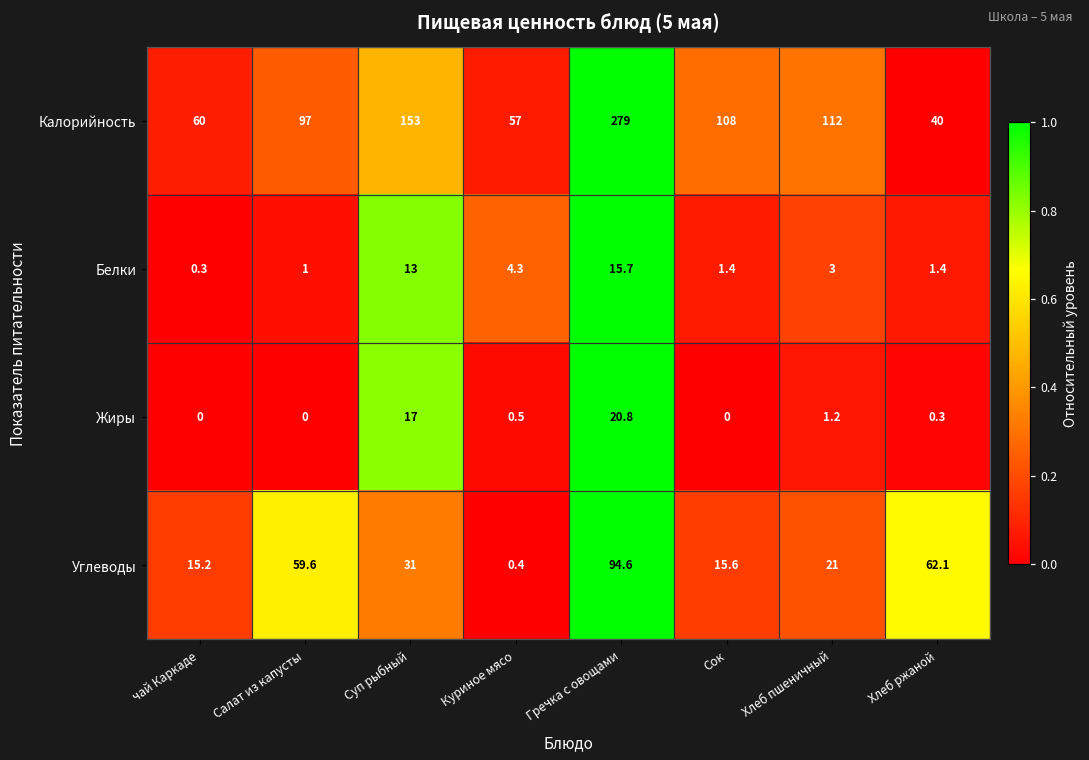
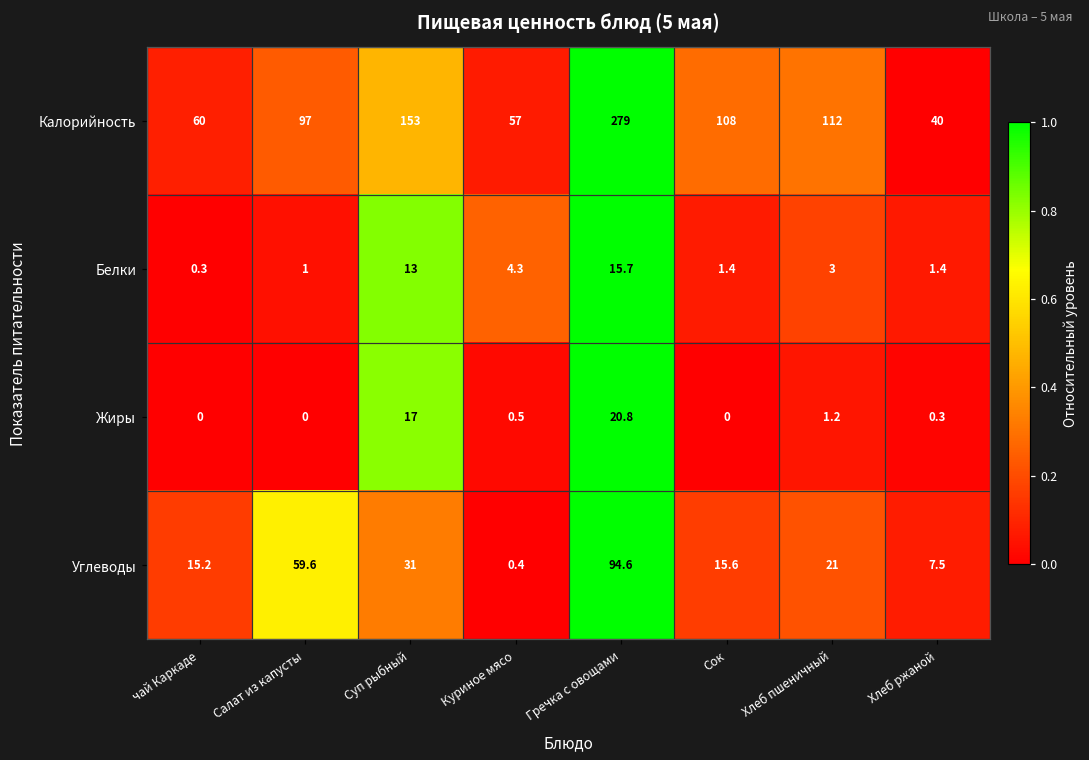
Углеводы, Хлеб ржаной: 62.1 -> 7.5
